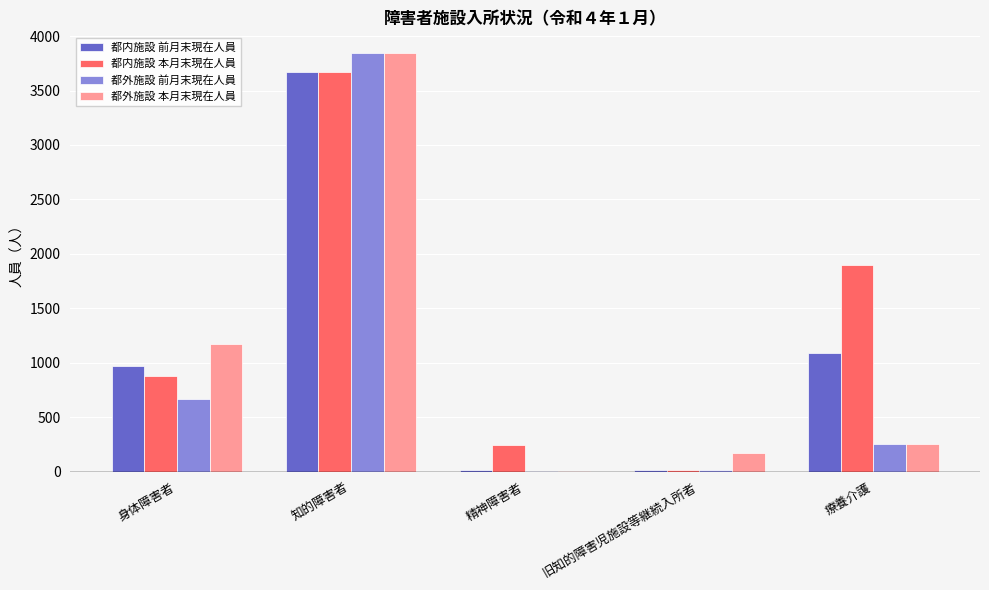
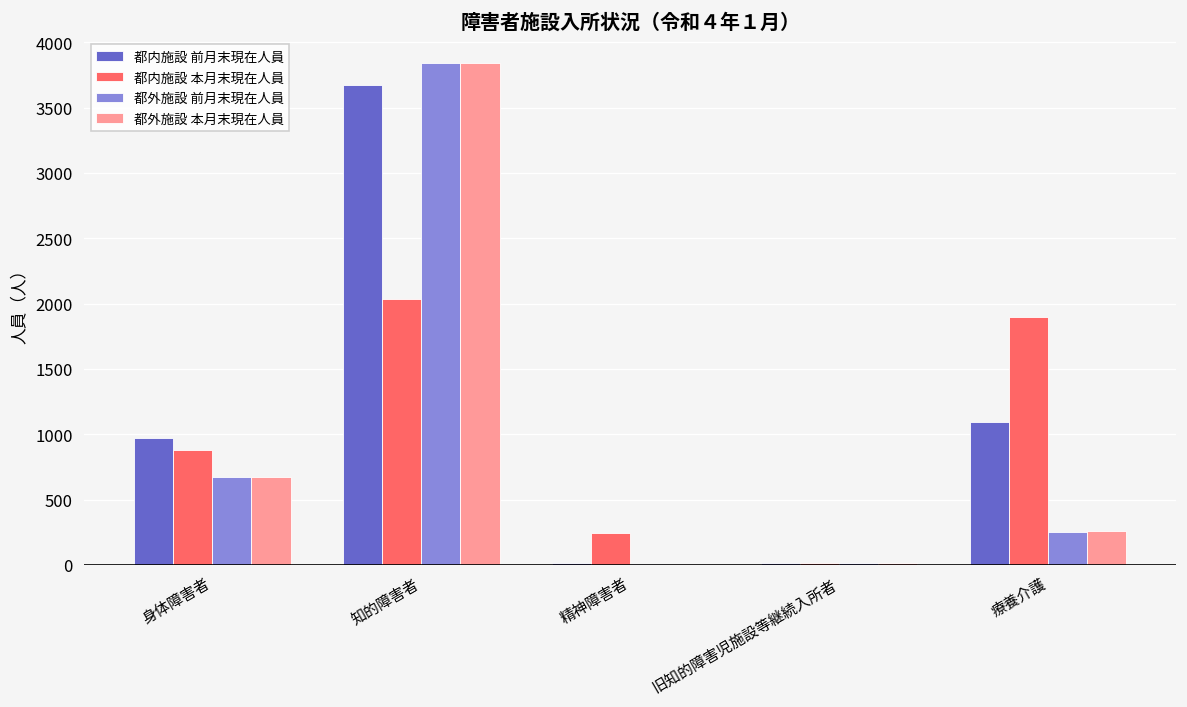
都外施設 本月末現在人員, 身体障害者: 1170 -> 670
都内施設 本月末現在人員, 知的障害者: 3670 -> 2030
都外施設 本月末現在人員, 旧知的障害児施設等継続入所者: 170 -> 10
